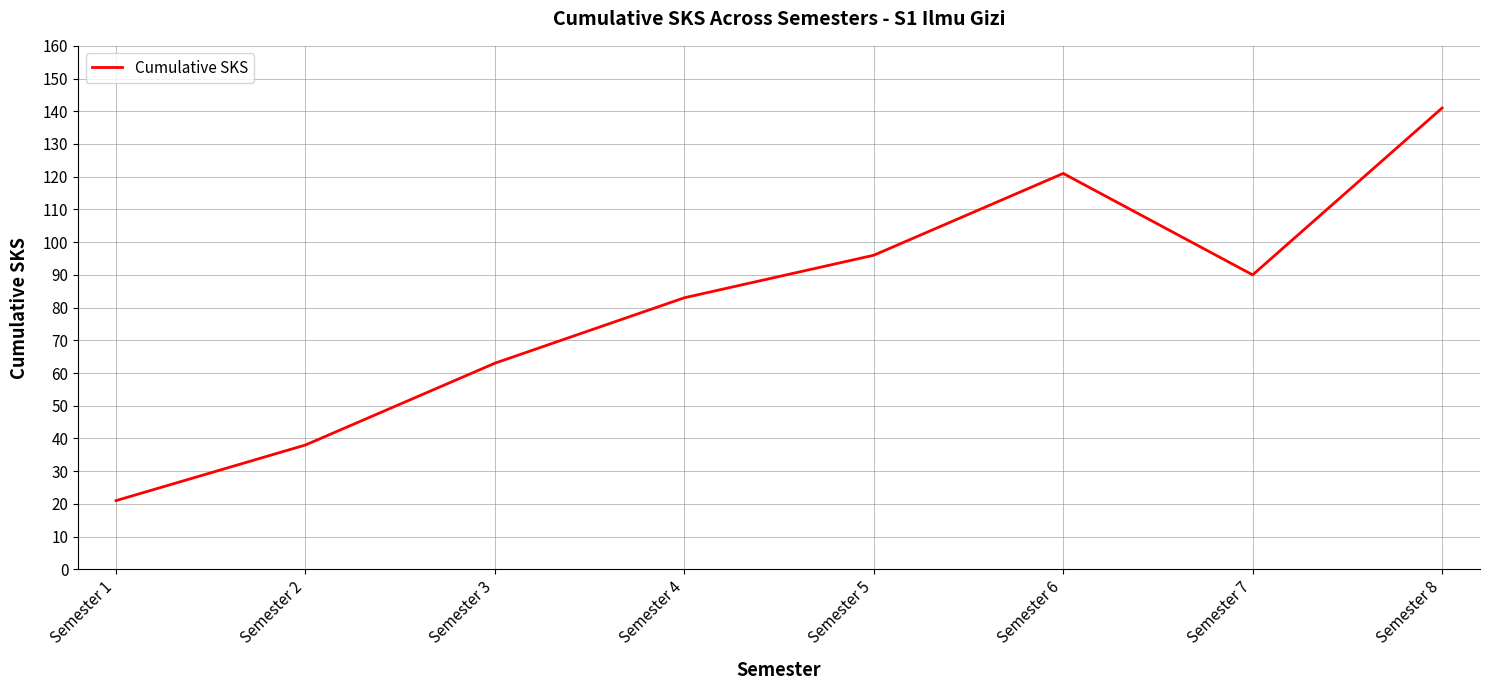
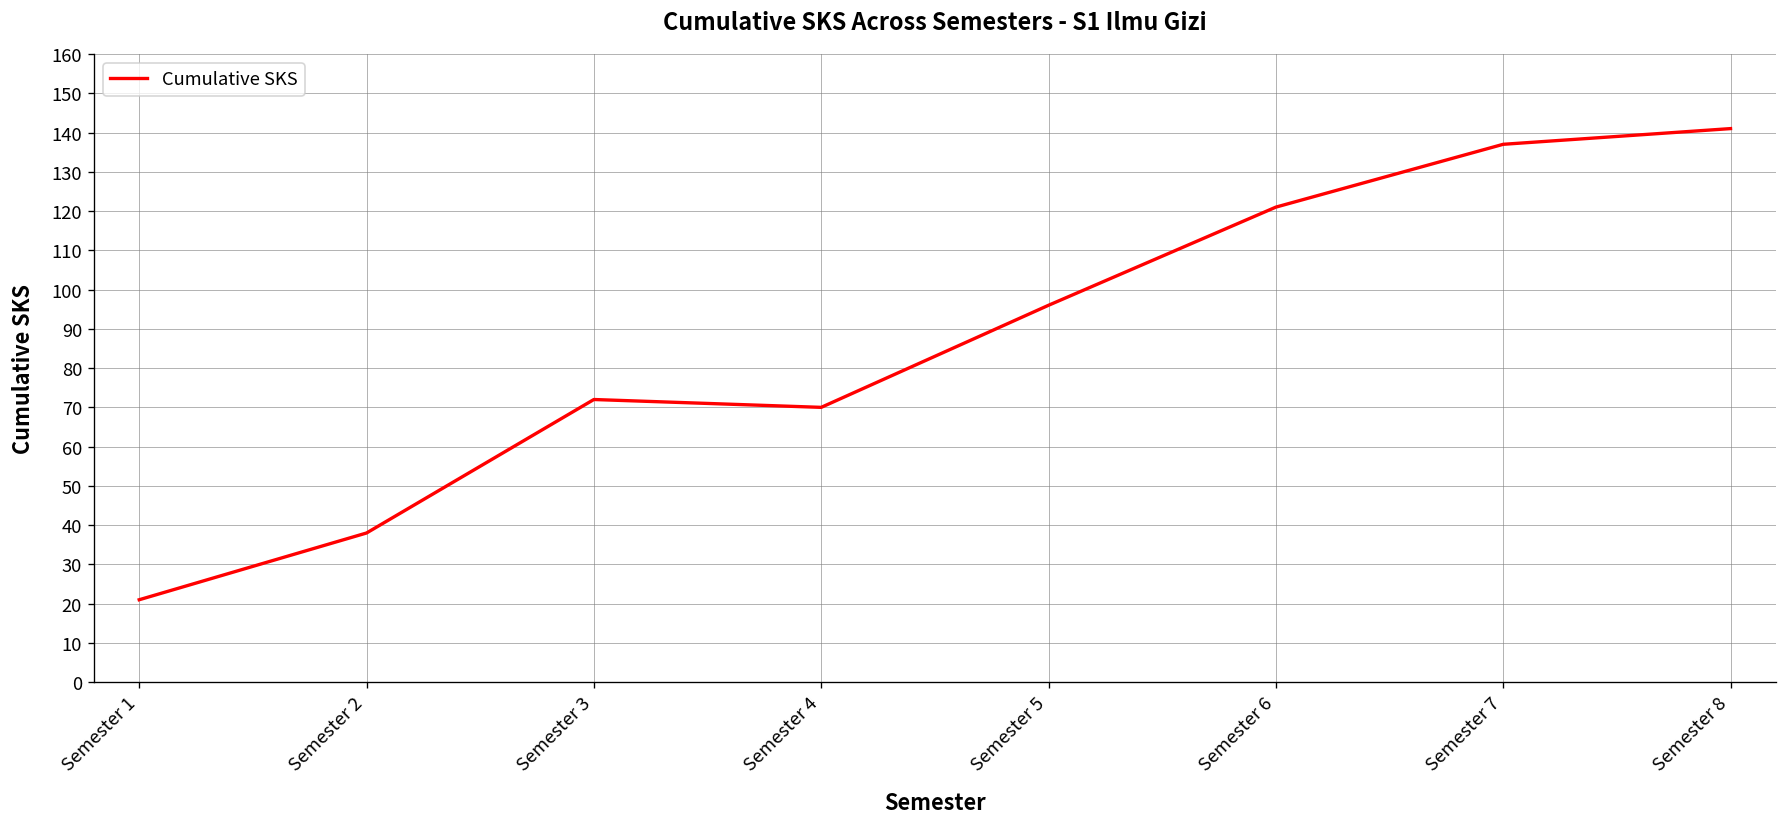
Semester 3: 63 -> 72
Semester 4: 83 -> 70
Semester 7: 90 -> 137
